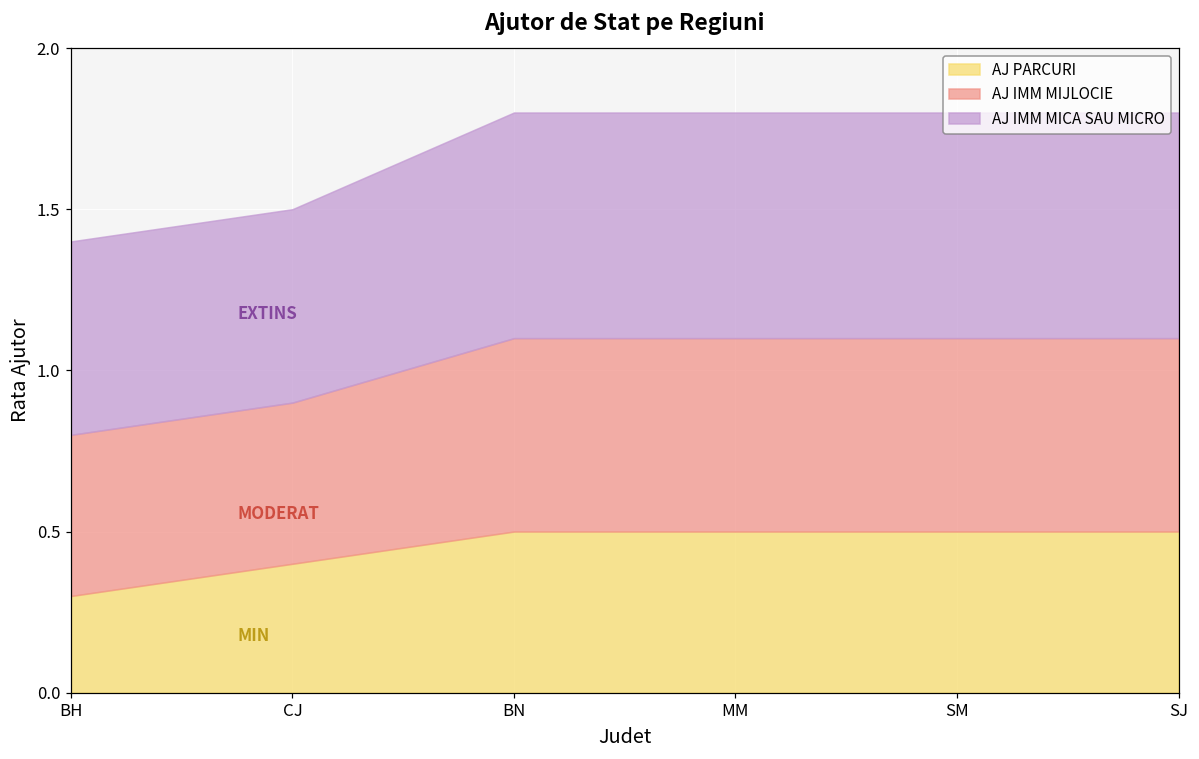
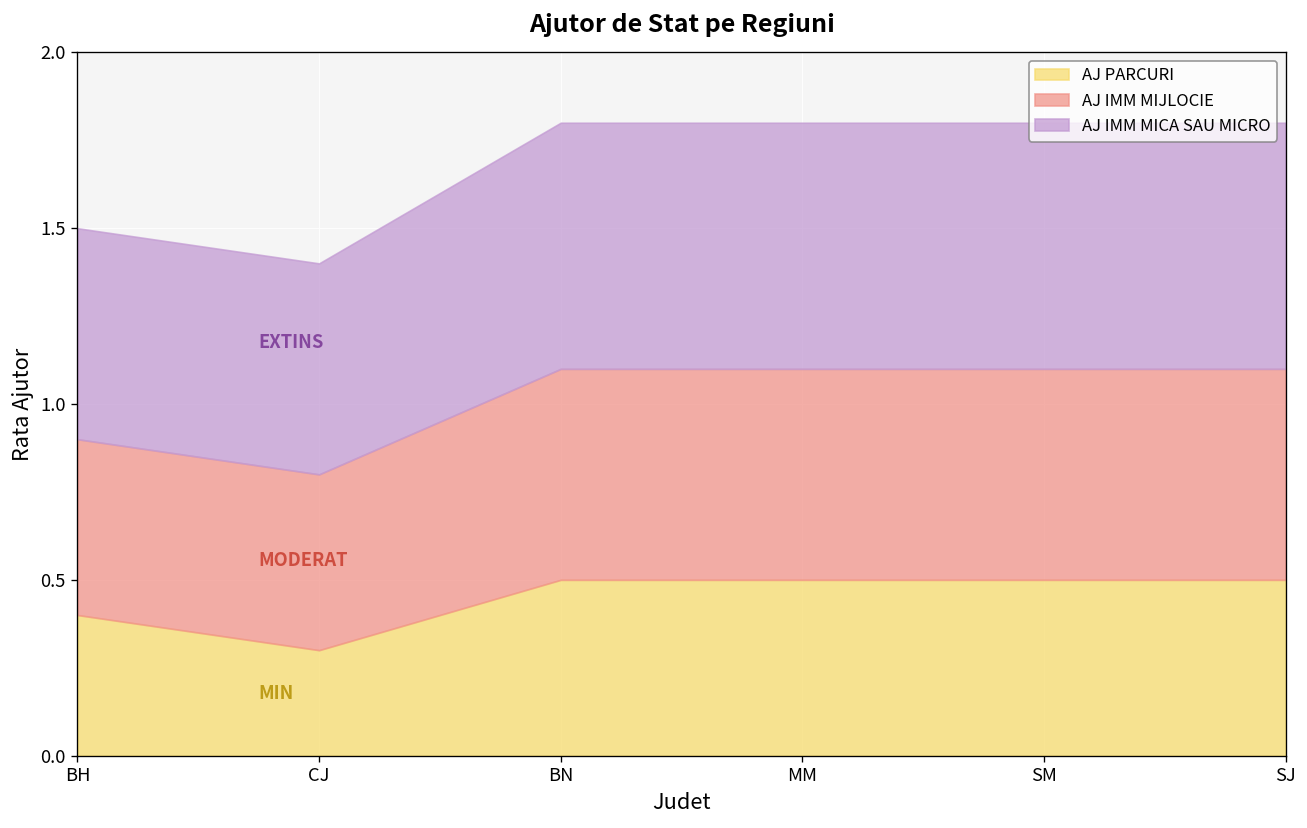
AJ PARCURI, BH: 0.3 -> 0.4
AJ PARCURI, CJ: 0.4 -> 0.3
